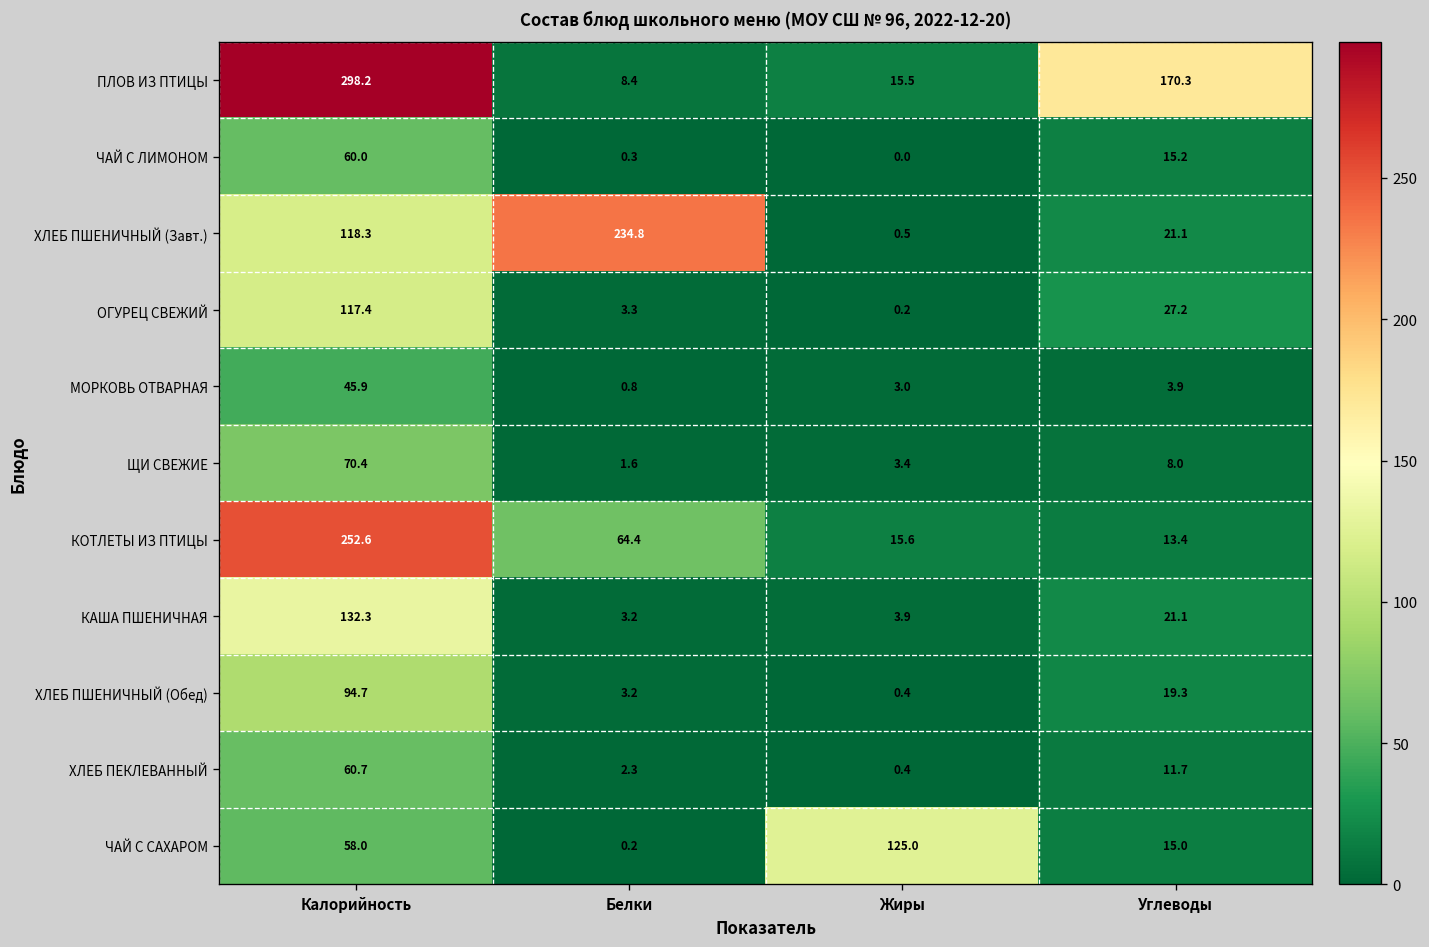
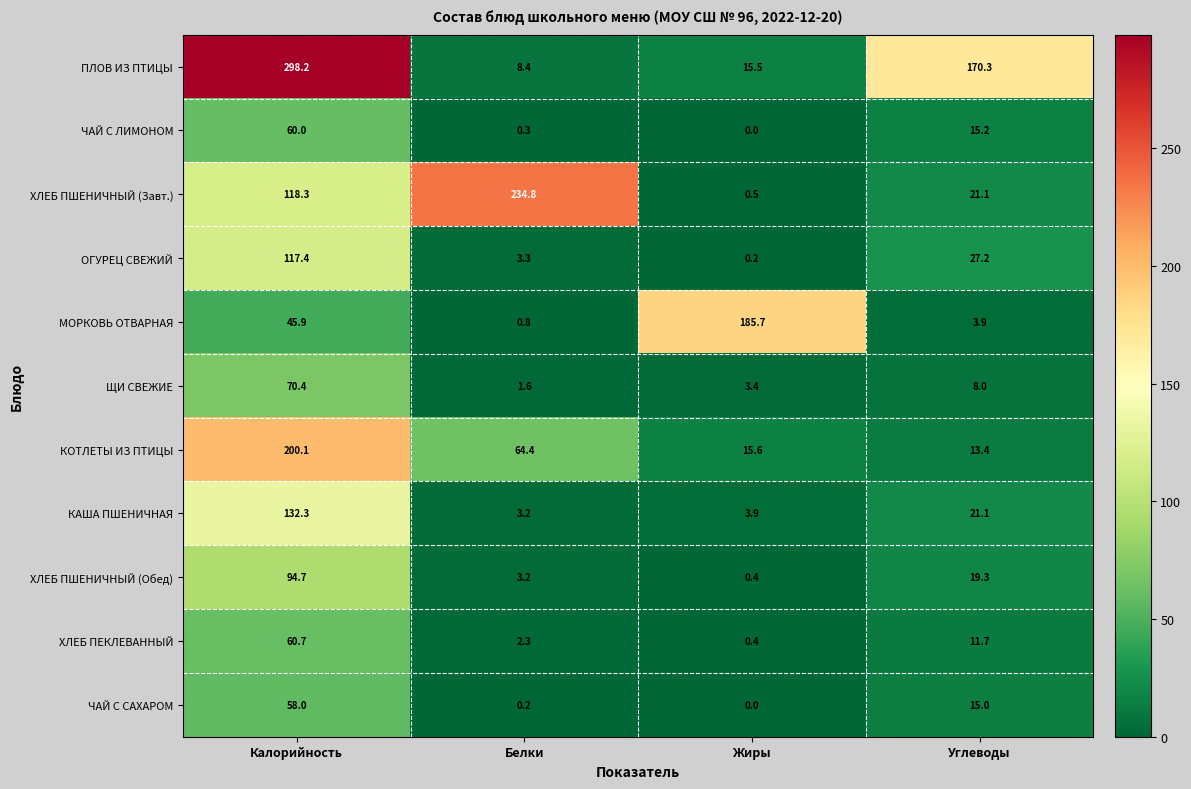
МОРКОВЬ ОТВАРНАЯ, Жиры: 3.0 -> 185.7
КОТЛЕТЫ ИЗ ПТИЦЫ, Калорийность: 252.6 -> 200.1
ЧАЙ С САХАРОМ, Жиры: 125.0 -> 0.0
